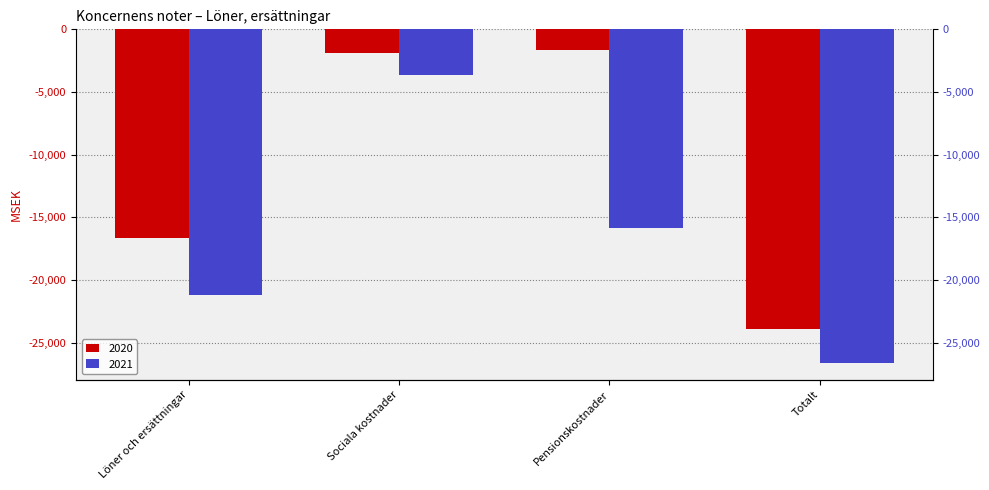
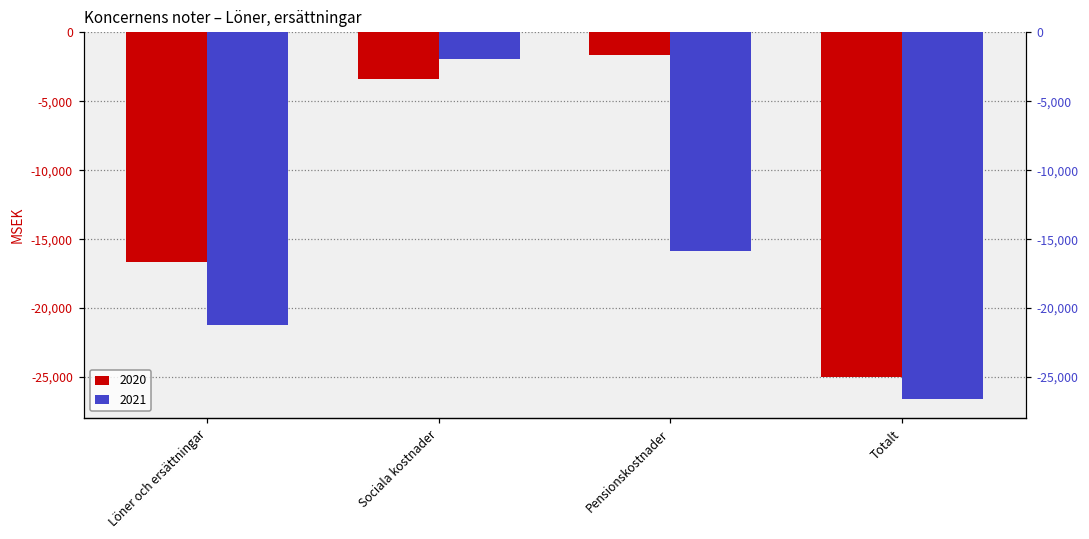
2020, Sociala kostnader: -1,900 -> -3,400
2021, Sociala kostnader: -3,600 -> -1,900
2020, Totalt: -23,900 -> -25,000
